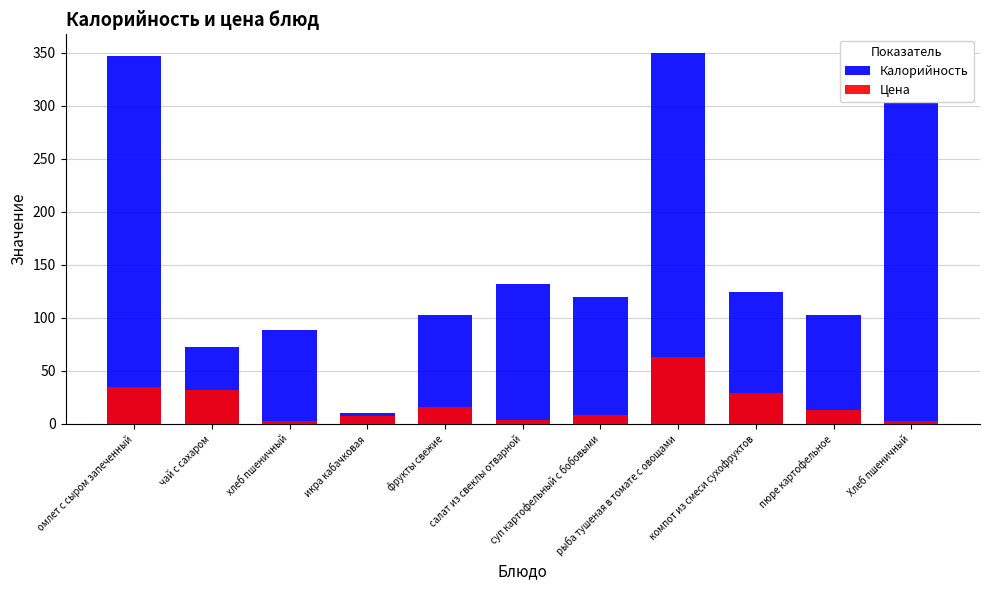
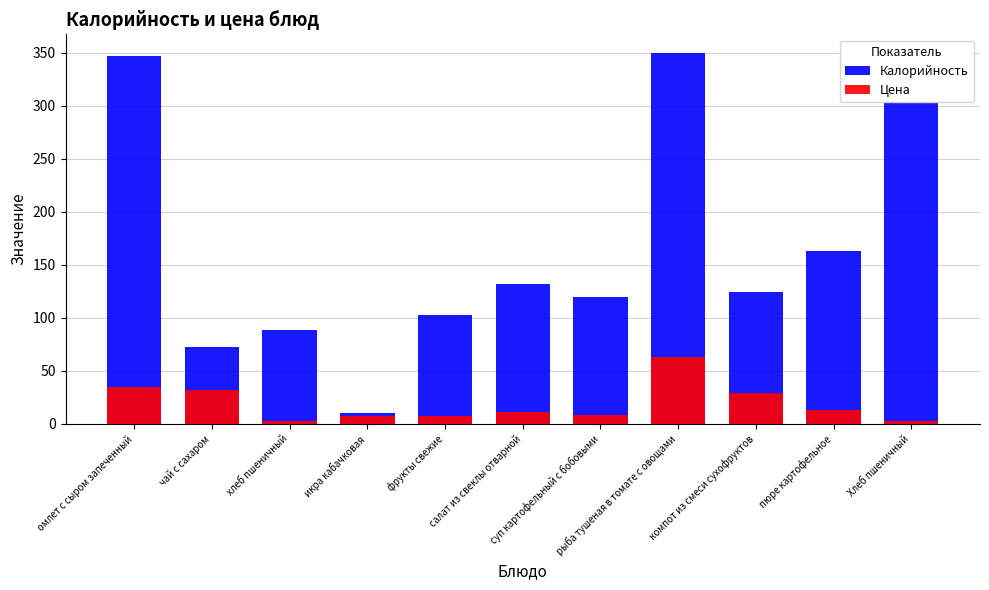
Цена, фрукты свежие: 16 -> 7
Цена, салат из свеклы отварной: 4 -> 11
Калорийность, пюре картофельное: 103 -> 163
